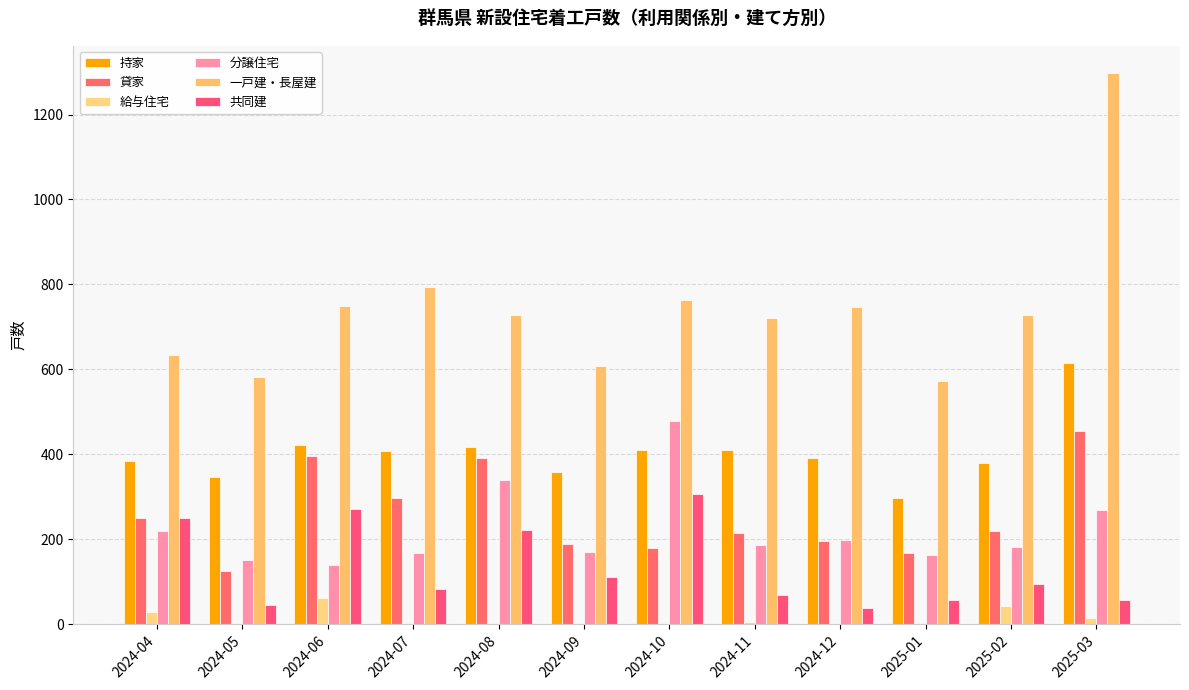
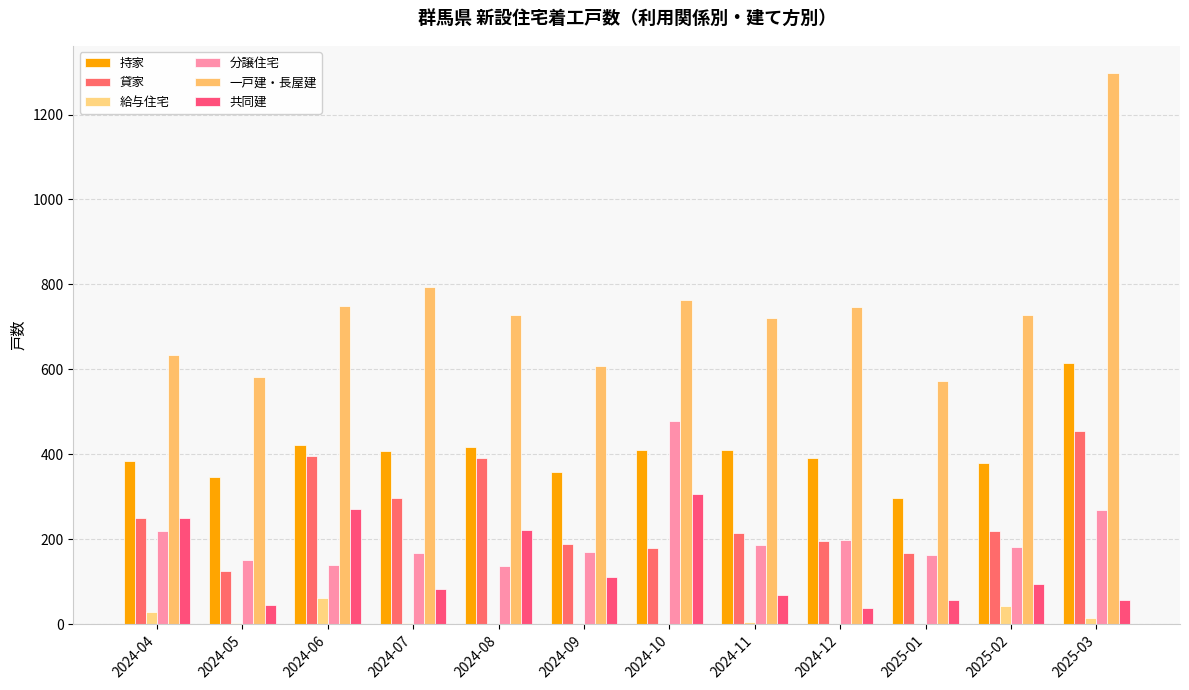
分譲住宅, 2024-08: 340 -> 140
